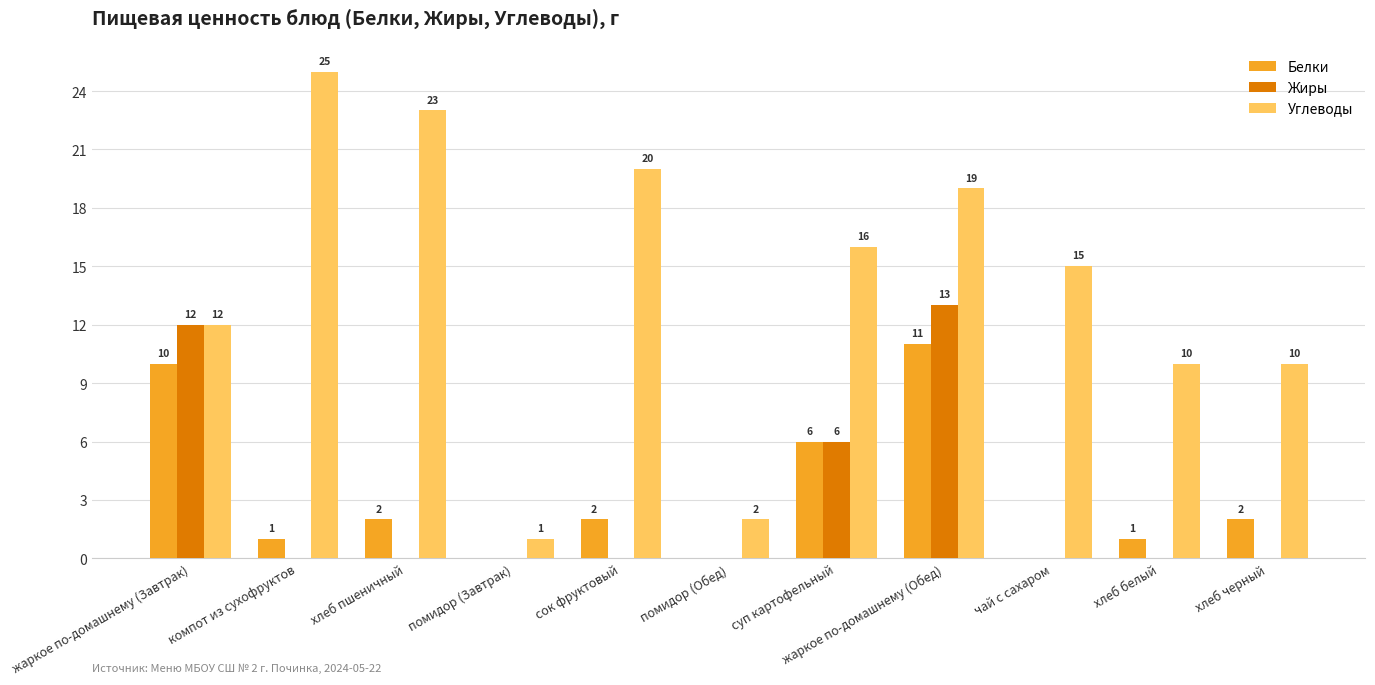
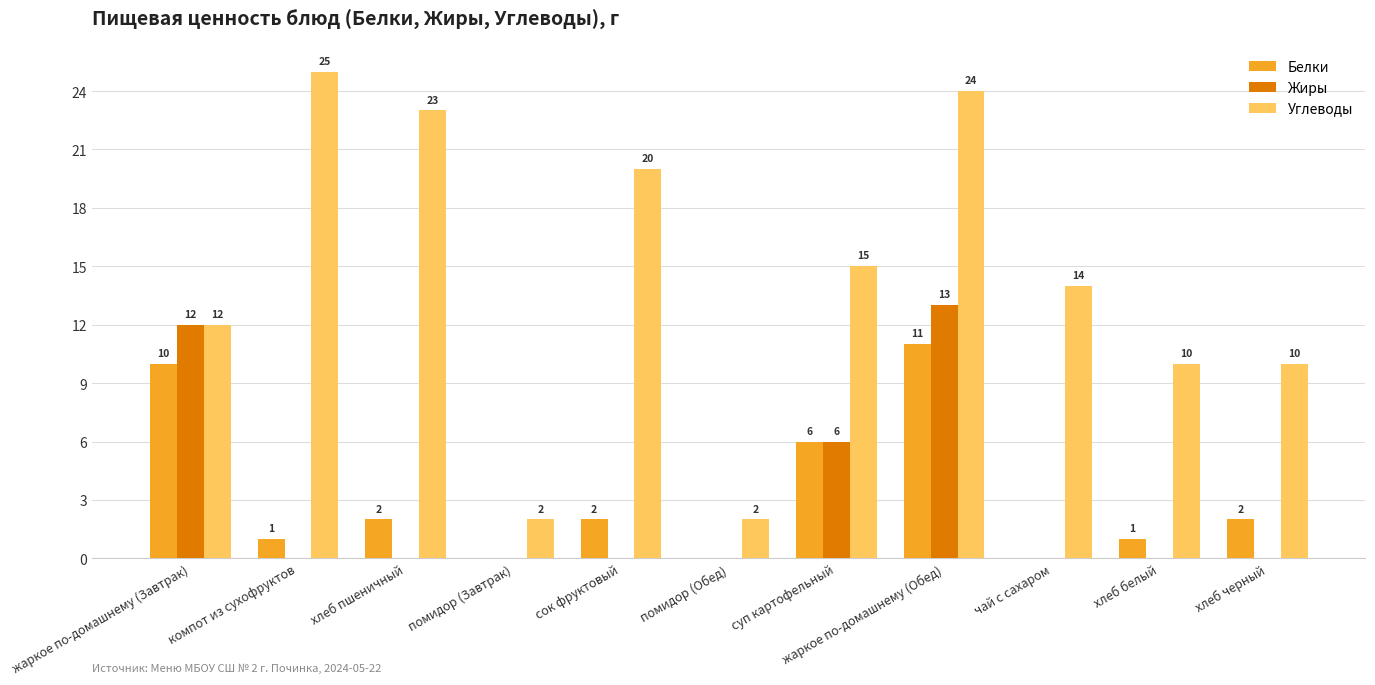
Углеводы, помидор (Завтрак): 1 -> 2
Углеводы, суп картофельный: 16 -> 15
Углеводы, жаркое по-домашнему (Обед): 19 -> 24
Углеводы, чай с сахаром: 15 -> 14
